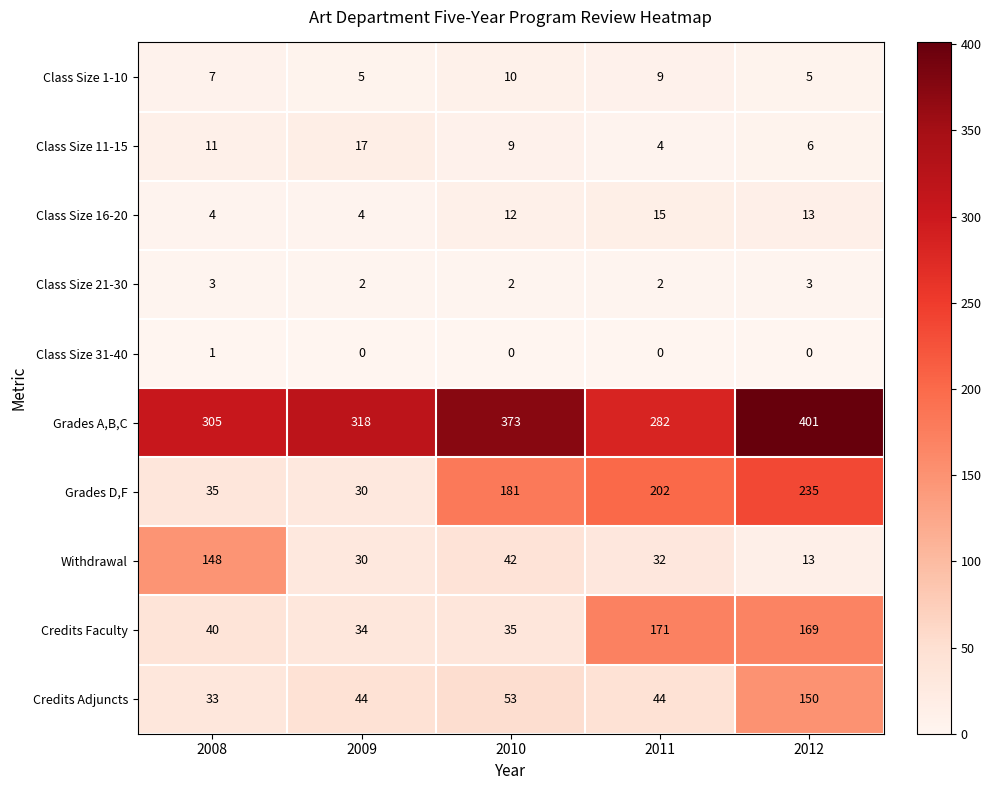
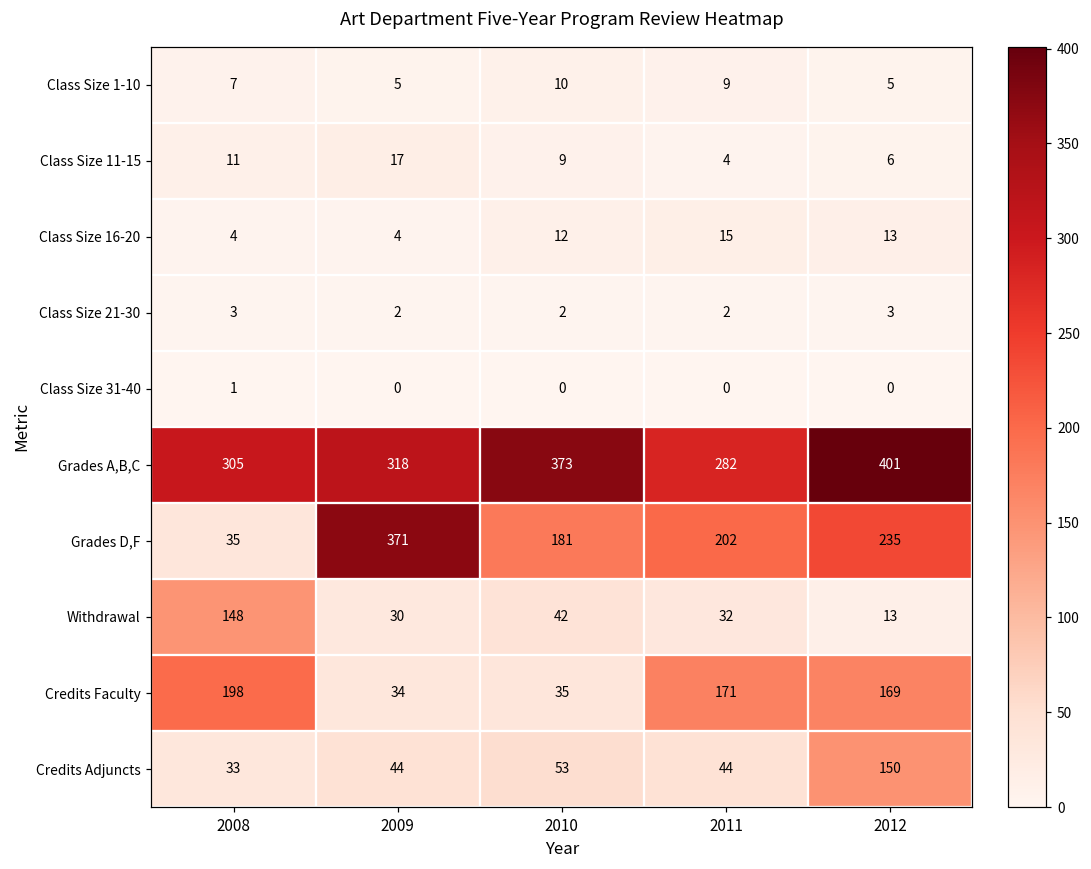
Grades D,F, 2009: 30 -> 371
Credits Faculty, 2008: 40 -> 198
